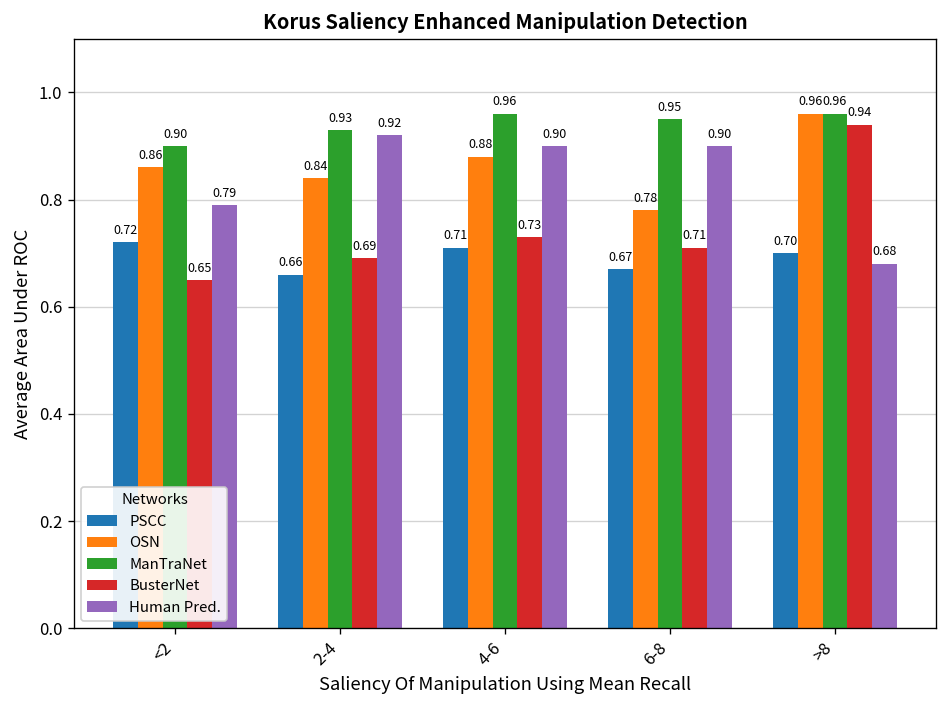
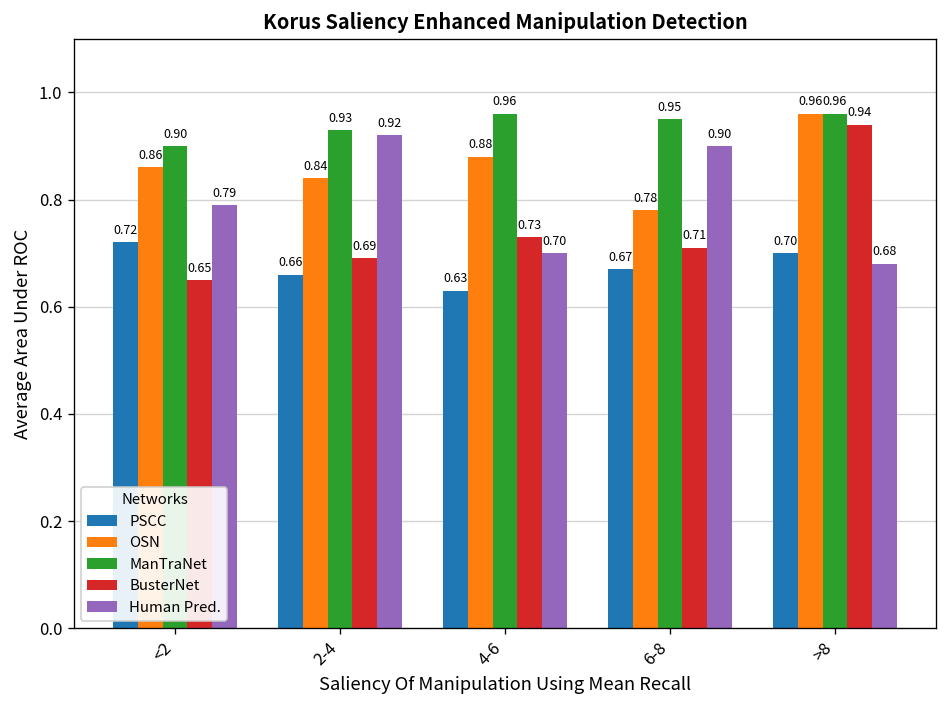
PSCC, 4-6: 0.71 -> 0.63
Human Pred., 4-6: 0.90 -> 0.70
